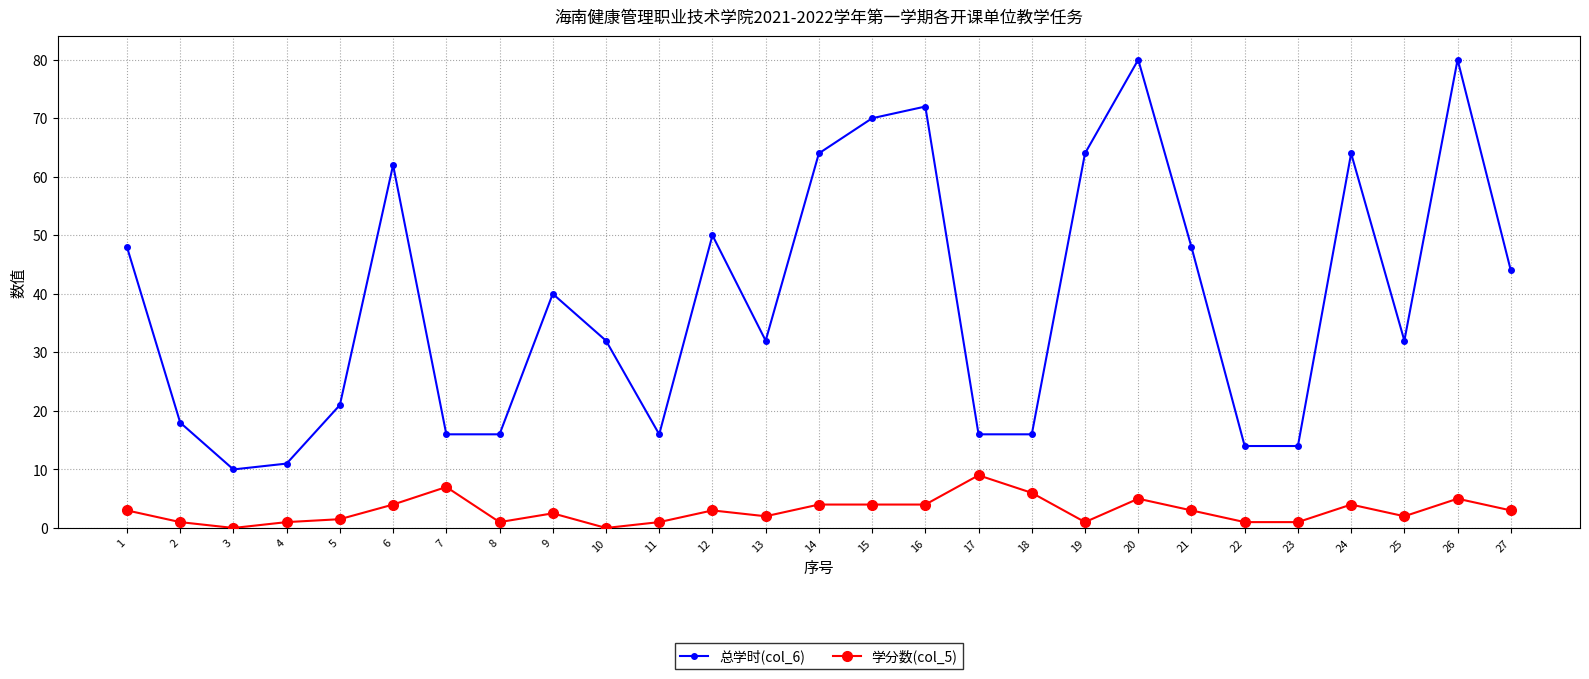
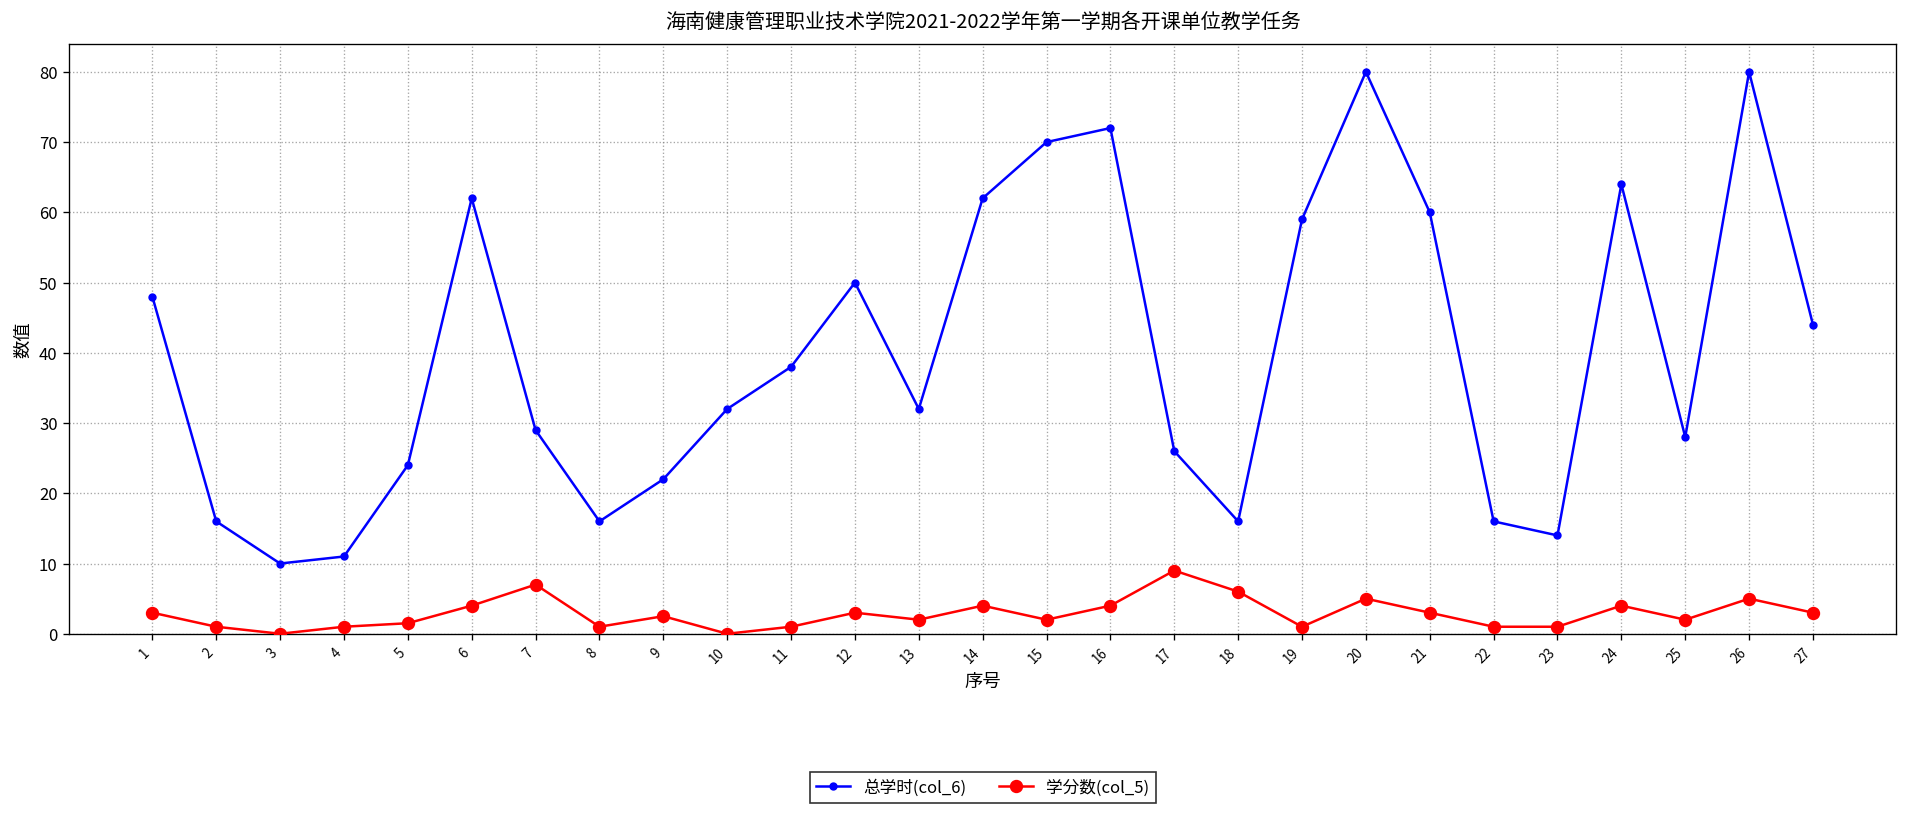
总学时(col_6), 2: 18 -> 16
总学时(col_6), 5: 21 -> 24
总学时(col_6), 7: 16 -> 29
总学时(col_6), 9: 40 -> 22
总学时(col_6), 11: 16 -> 38
总学时(col_6), 14: 64 -> 62
学分数(col_5), 15: 4 -> 2
总学时(col_6), 17: 16 -> 26
总学时(col_6), 19: 64 -> 59
总学时(col_6), 21: 48 -> 60
总学时(col_6), 22: 14 -> 16
总学时(col_6), 25: 32 -> 28
